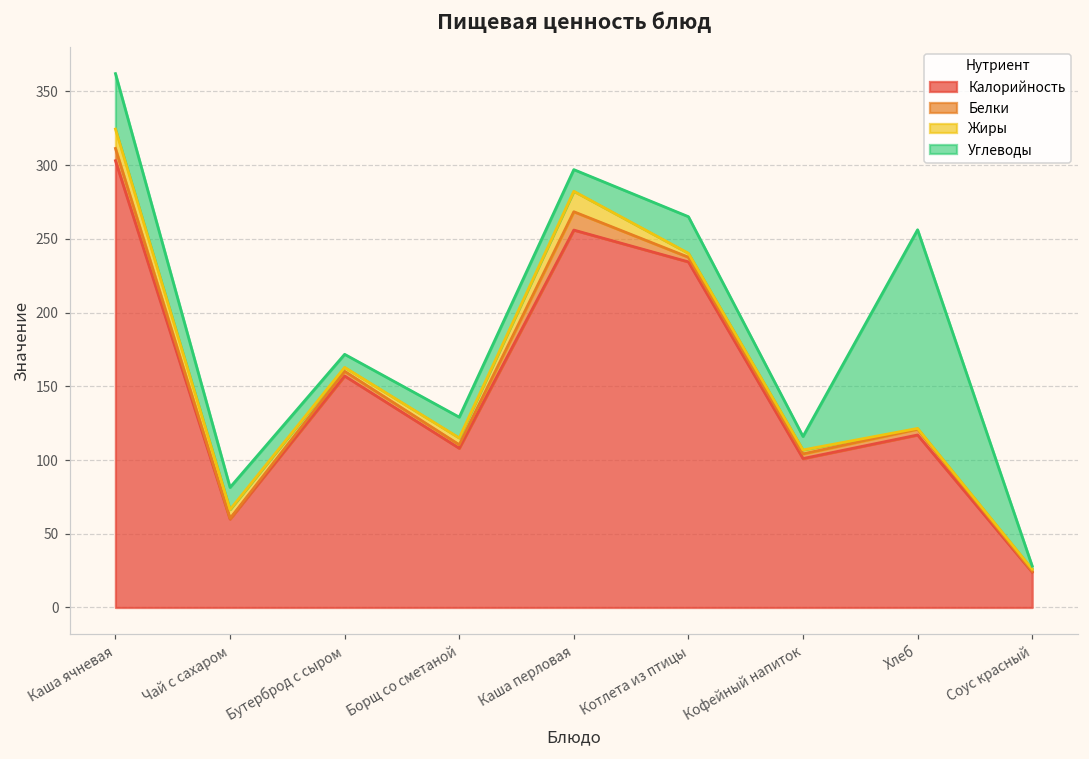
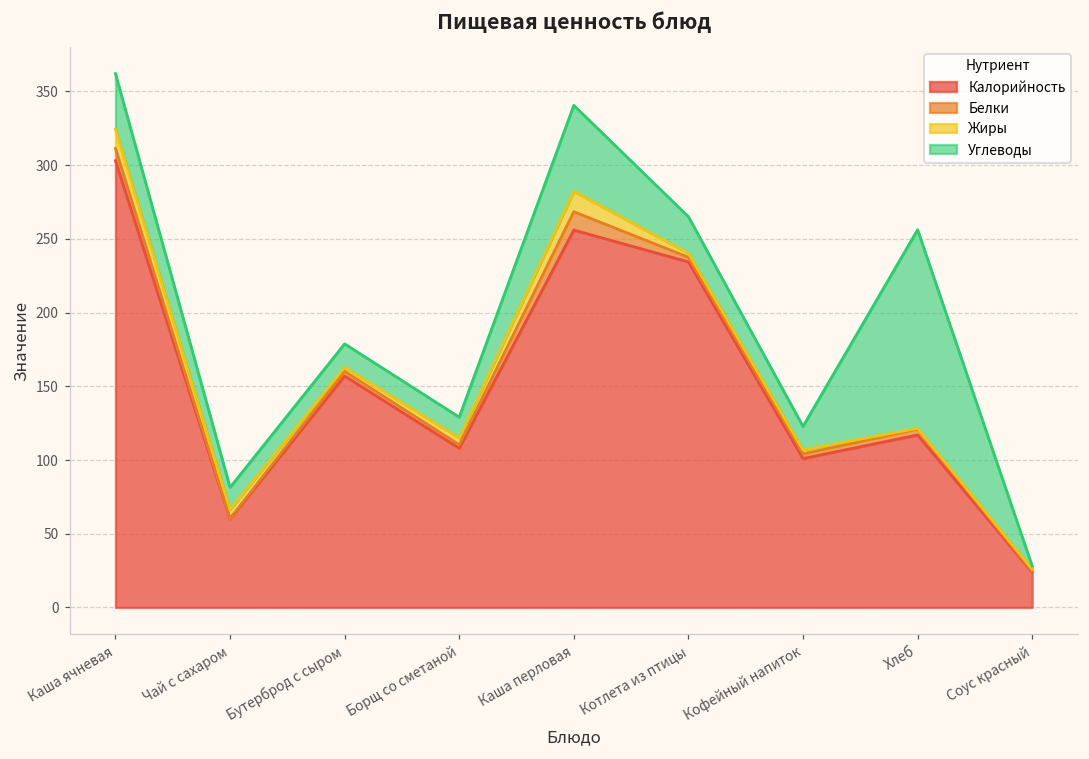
Углеводы, Бутерброд с сыром: 9 -> 16
Углеводы, Каша перловая: 15 -> 58
Углеводы, Кофейный напиток: 9 -> 16
